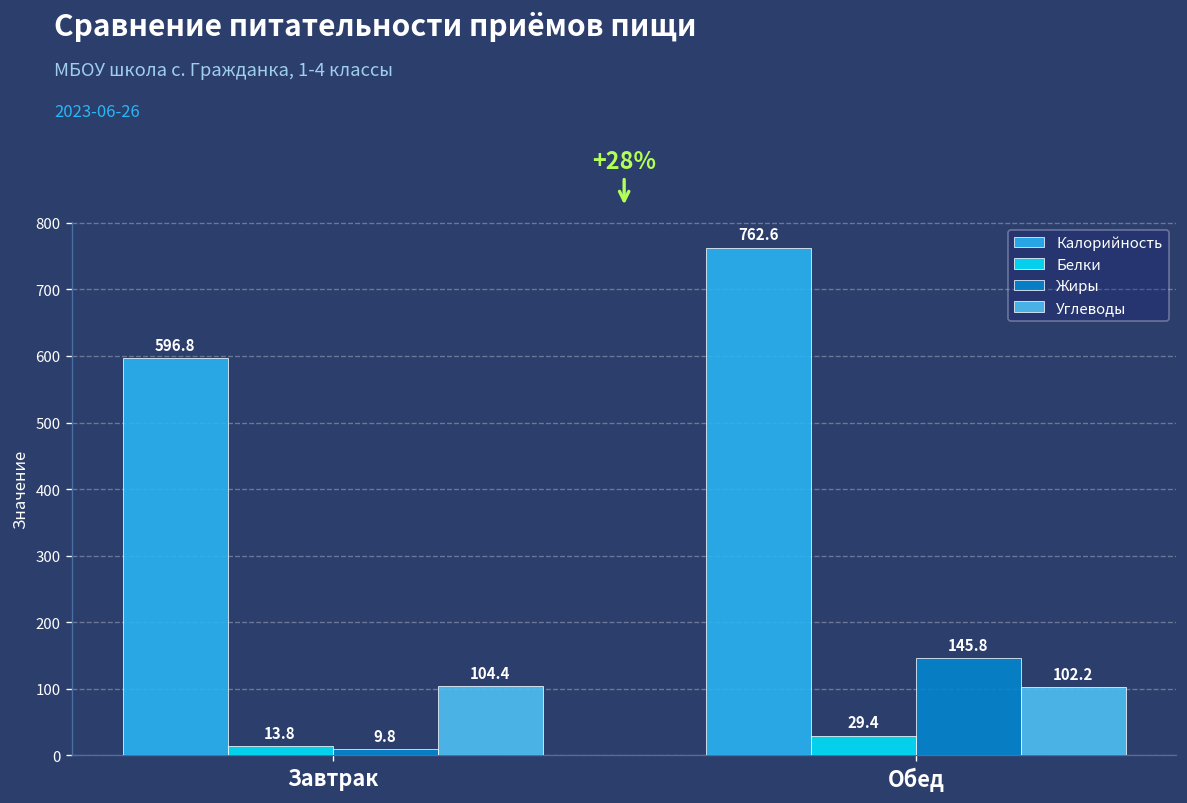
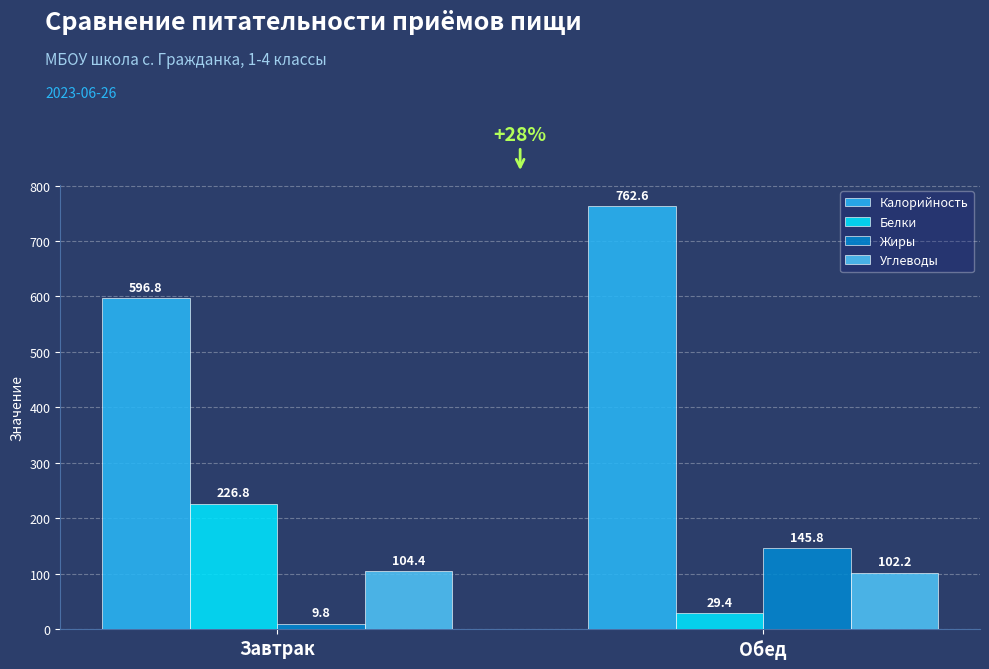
Белки, Завтрак: 13.8 -> 226.8
